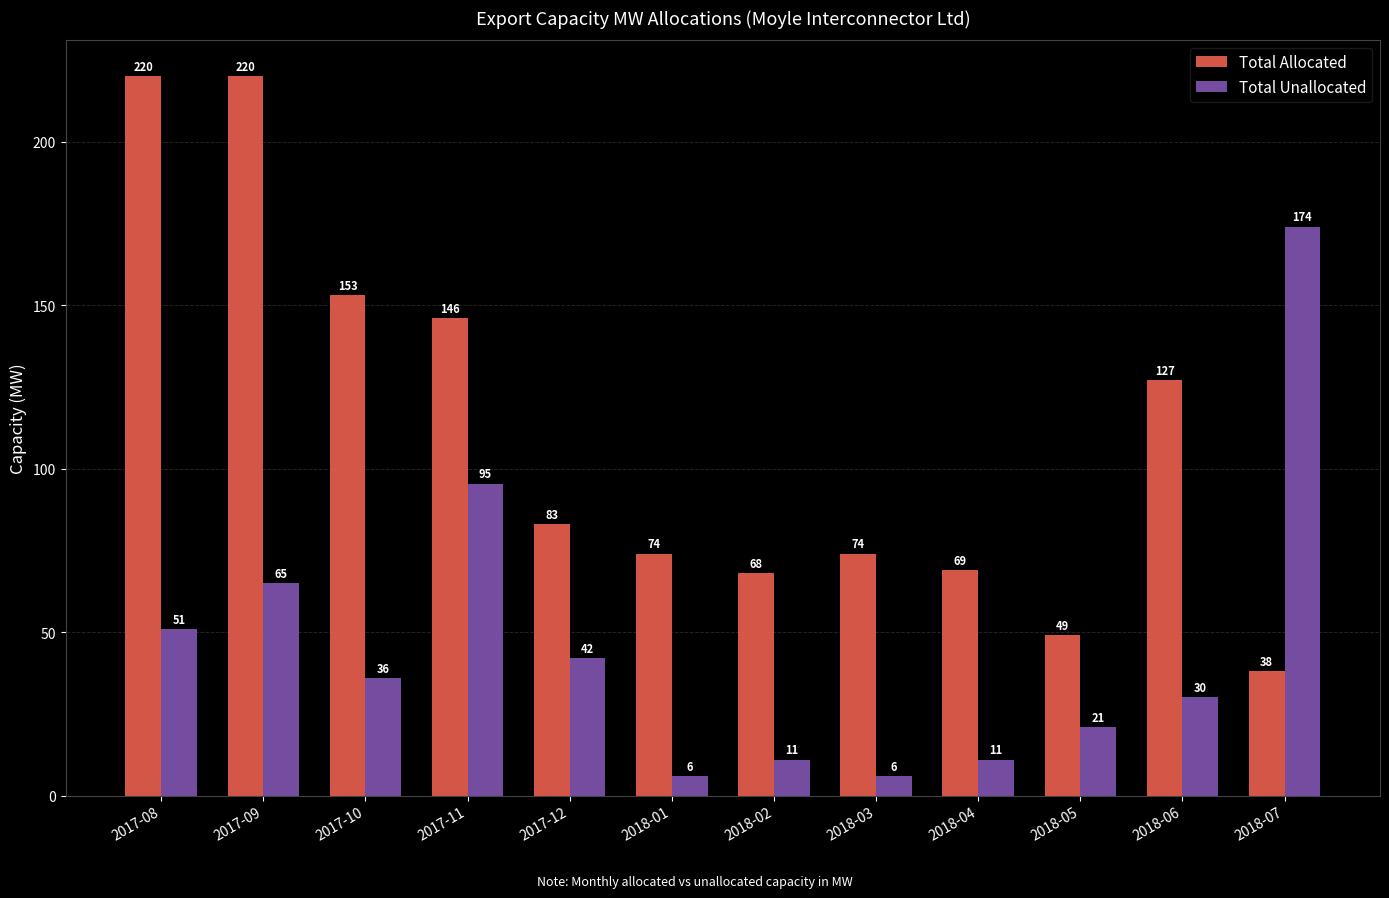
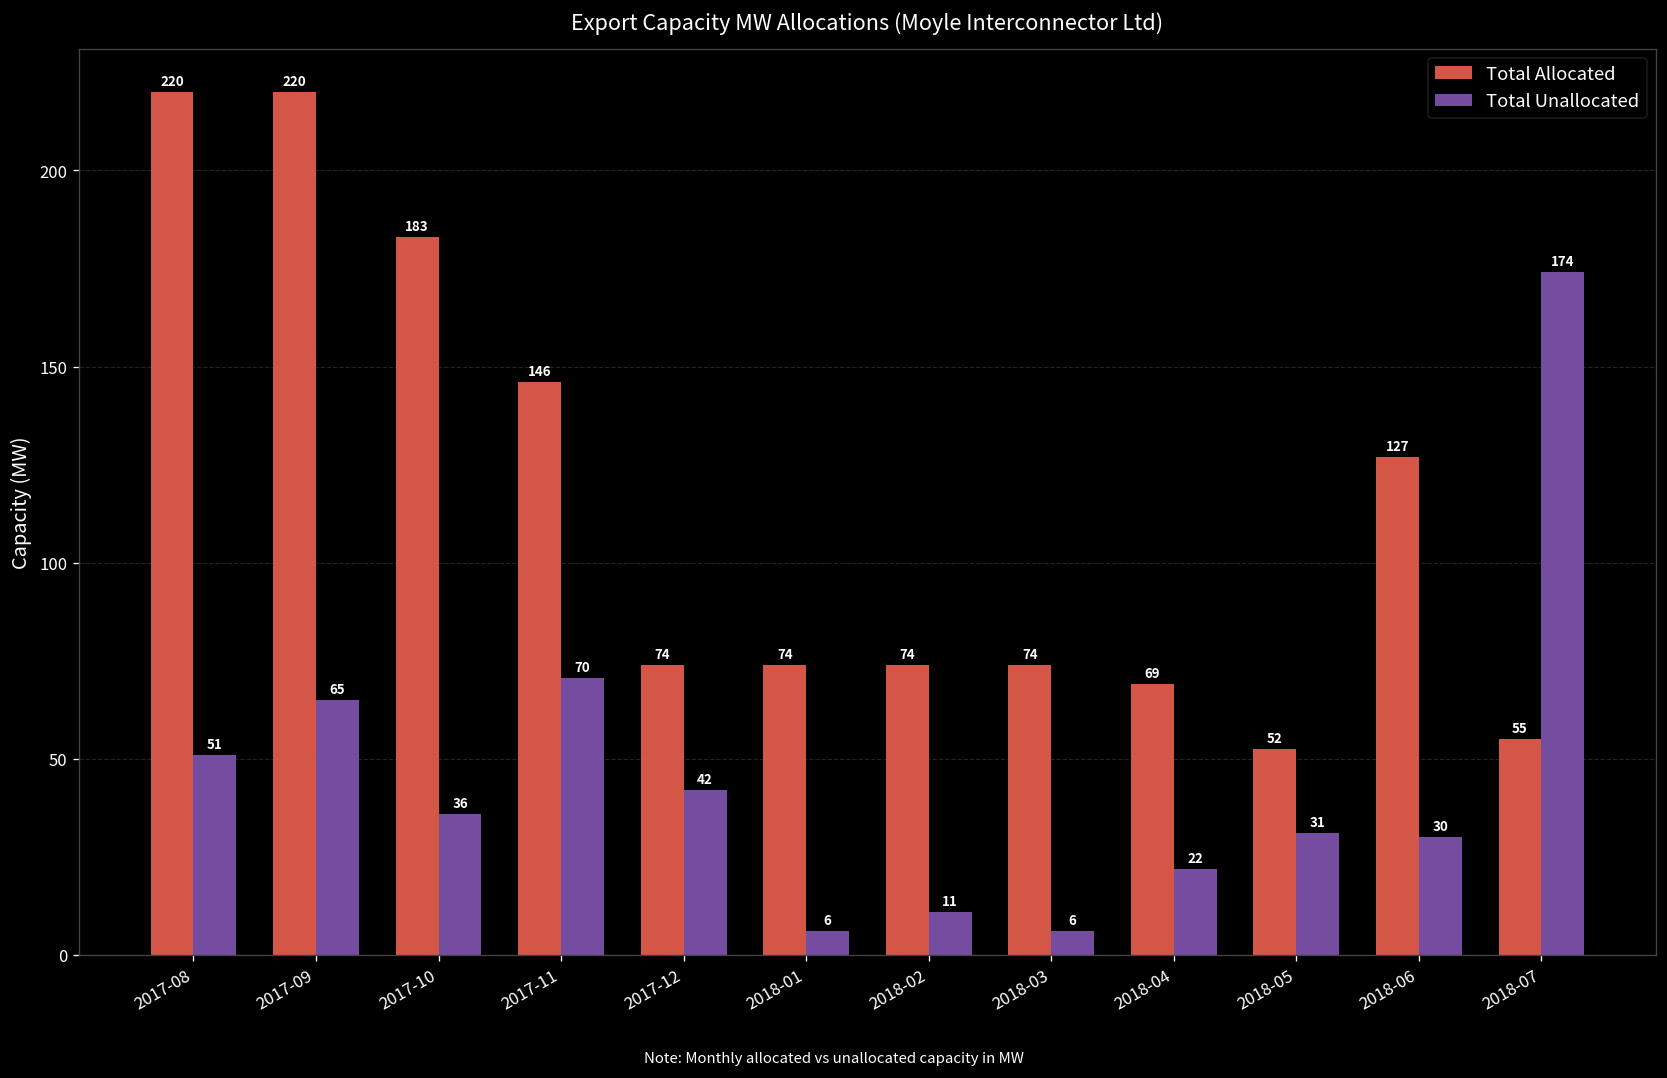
Total Allocated, 2017-10: 153 -> 183
Total Unallocated, 2017-11: 95 -> 70
Total Allocated, 2017-12: 83 -> 74
Total Allocated, 2018-02: 68 -> 74
Total Unallocated, 2018-04: 11 -> 22
Total Allocated, 2018-05: 49 -> 52
Total Unallocated, 2018-05: 21 -> 31
Total Allocated, 2018-07: 38 -> 55
